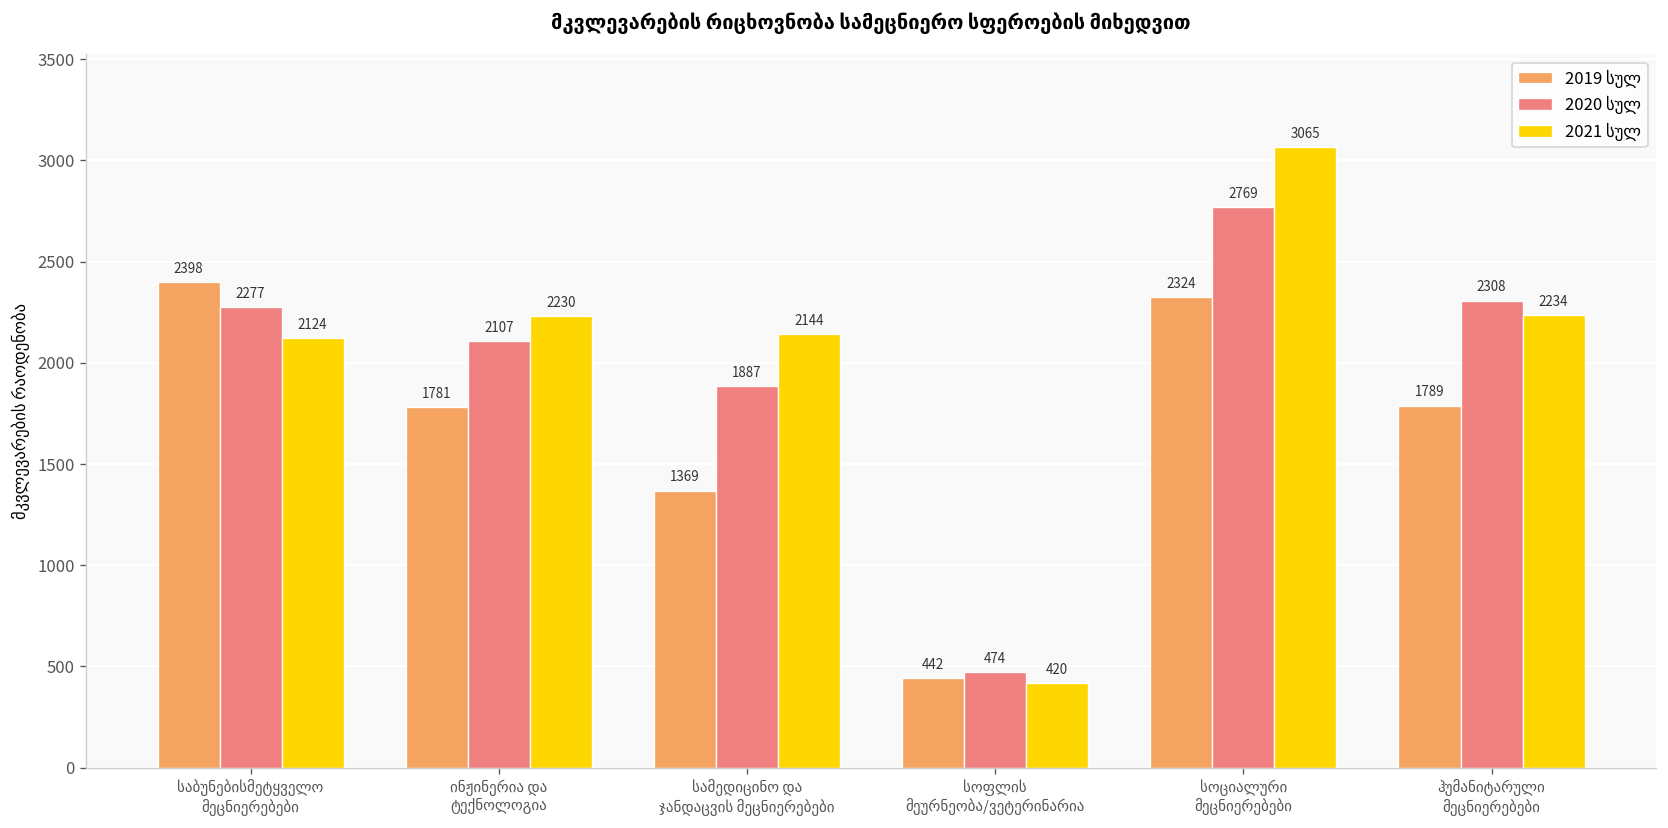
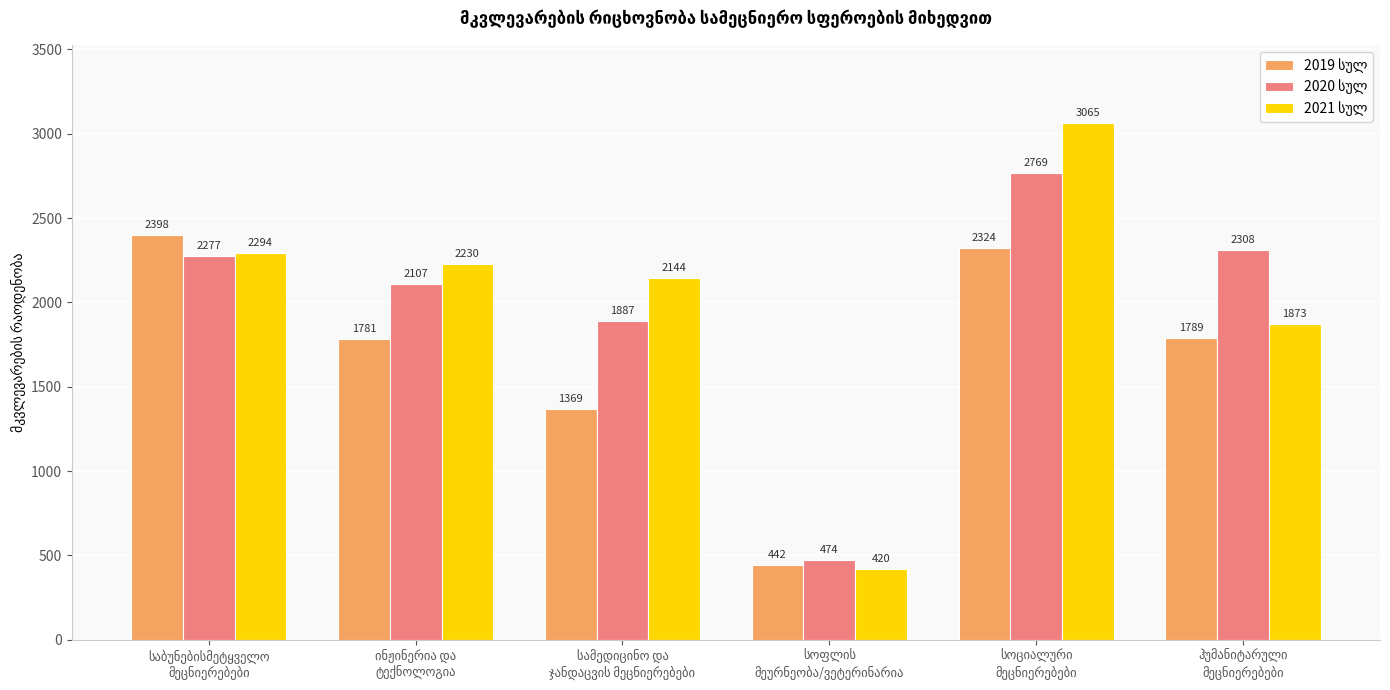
2021 სულ, საბუნებისმეტყველო მეცნიერებები: 2124 -> 2294
2021 სულ, ჰუმანიტარული მეცნიერებები: 2234 -> 1873
